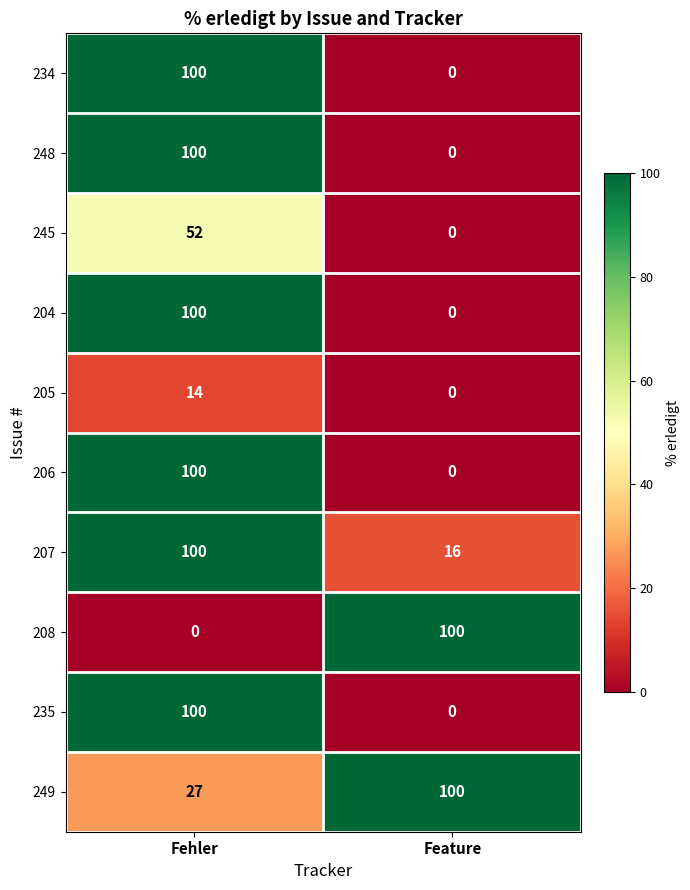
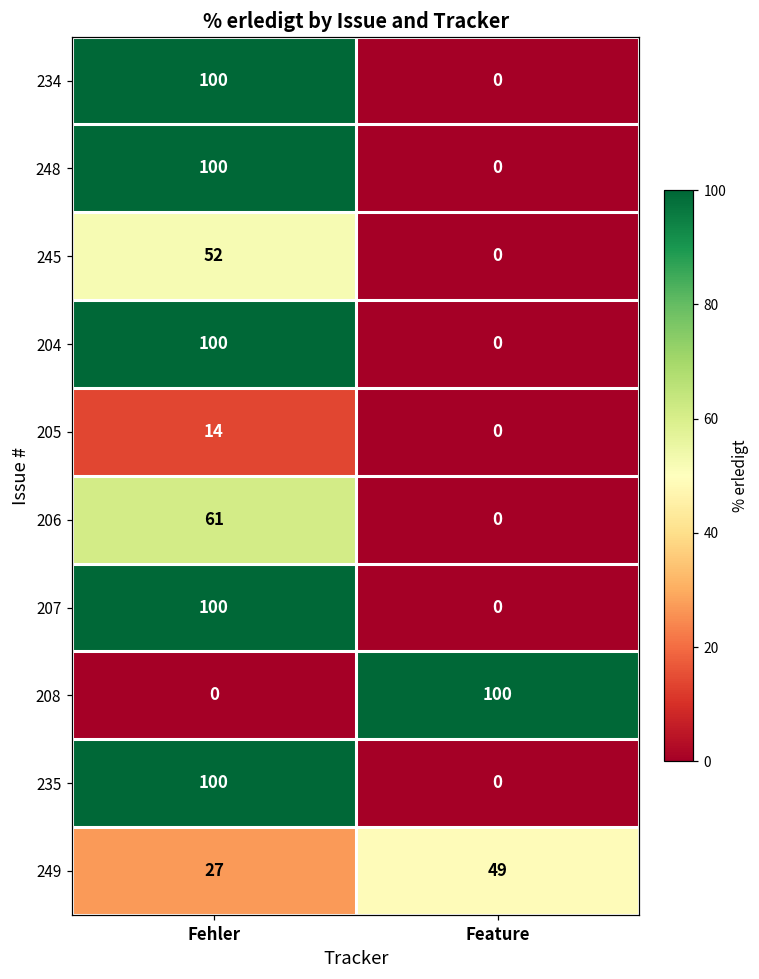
206, Fehler: 100 -> 61
207, Feature: 16 -> 0
249, Feature: 100 -> 49
